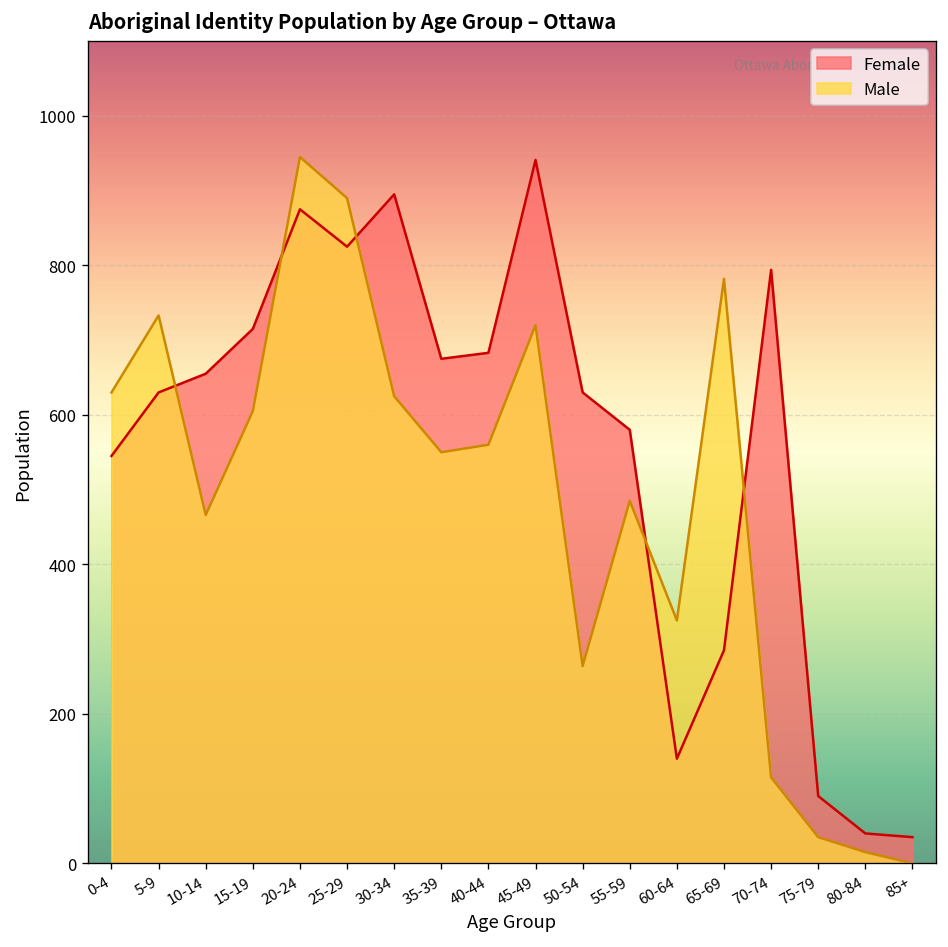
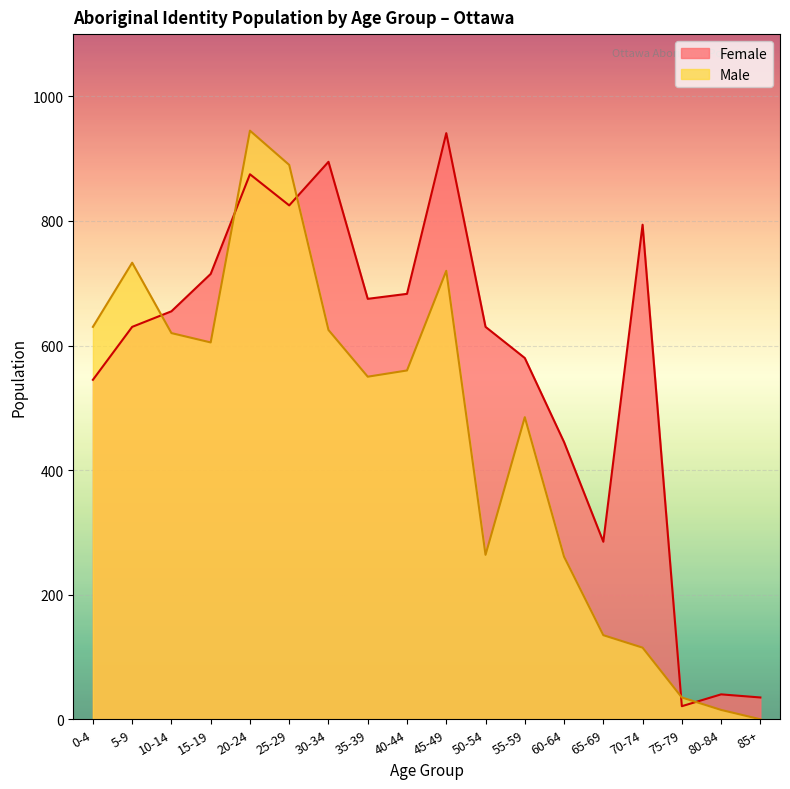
Male, 10-14: 470 -> 620
Female, 60-64: 140 -> 450
Male, 60-64: 330 -> 260
Male, 65-69: 780 -> 140
Female, 75-79: 90 -> 20
